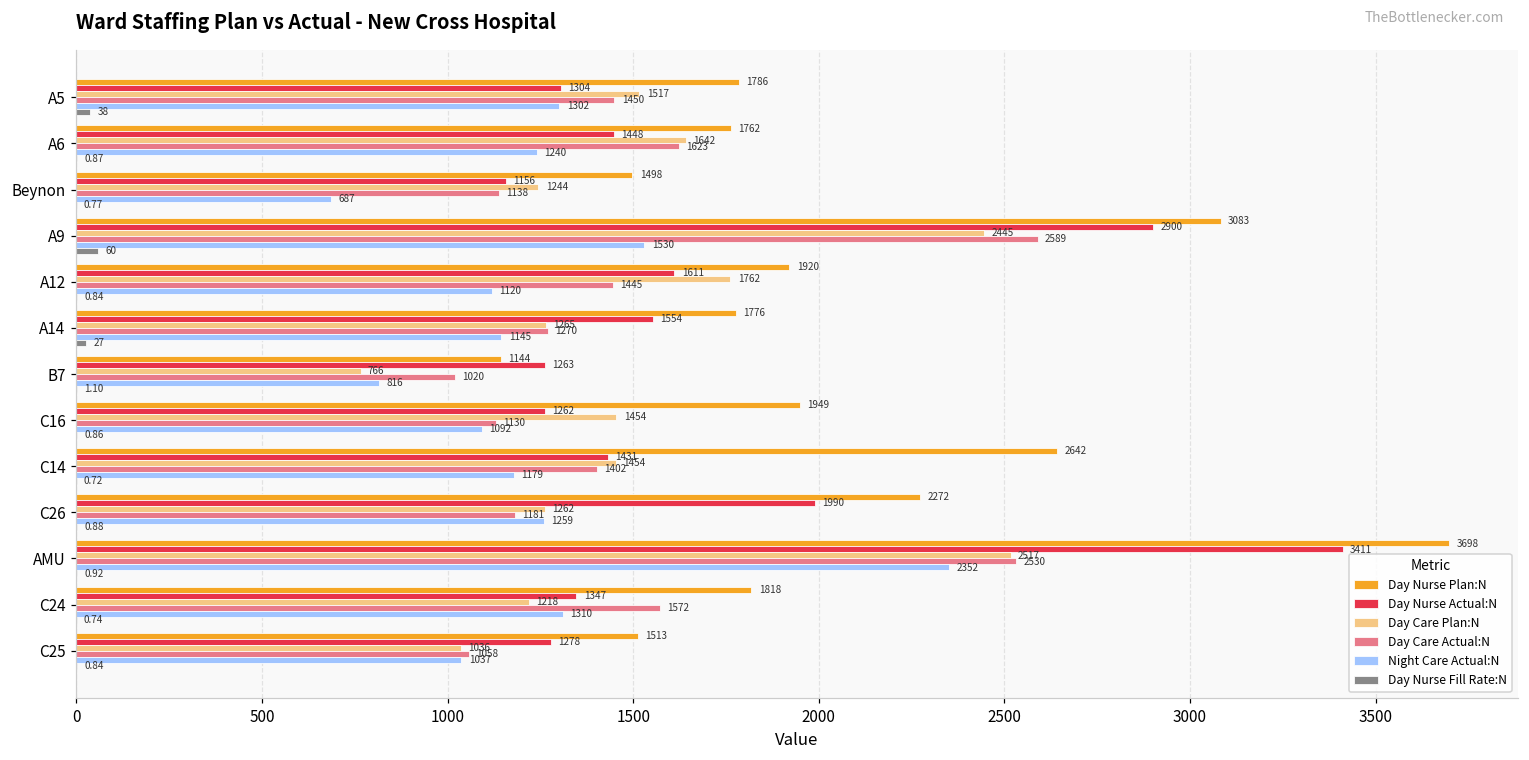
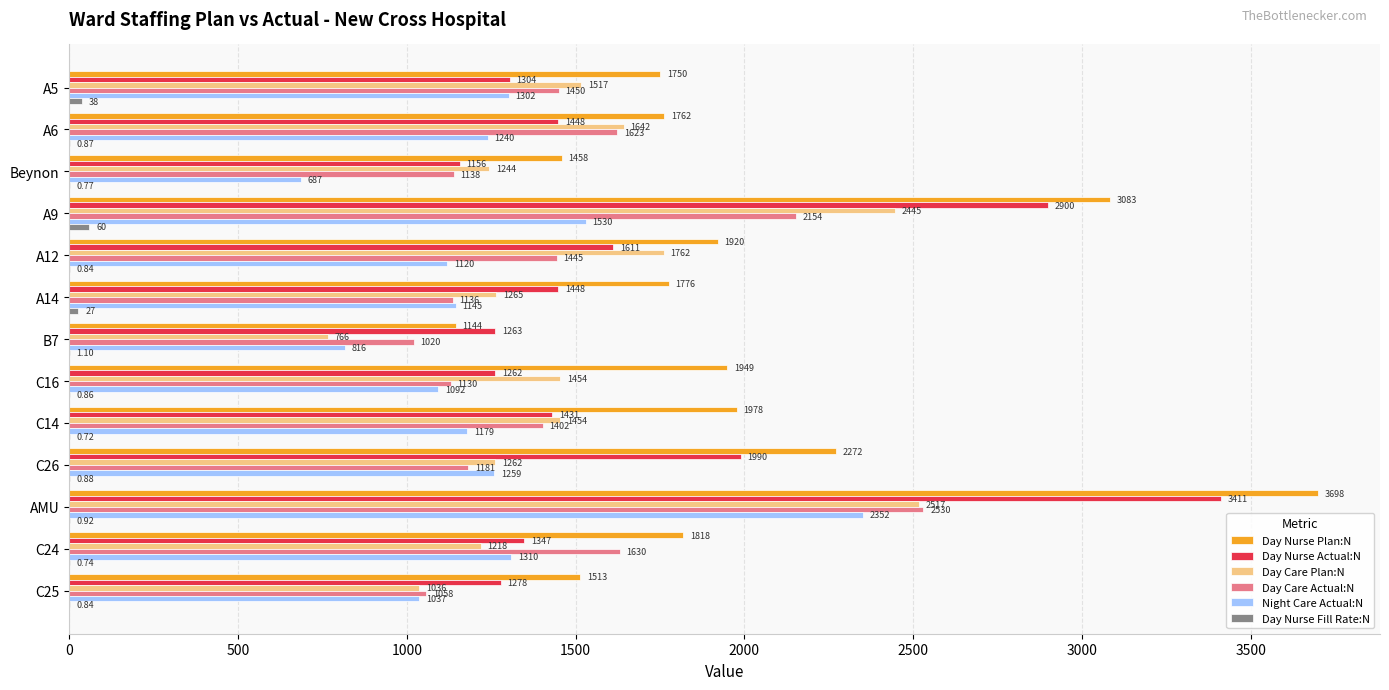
Day Nurse Plan:N, A5: 1786 -> 1750
Day Nurse Plan:N, Beynon: 1498 -> 1458
Day Care Actual:N, A9: 2589 -> 2154
Day Nurse Actual:N, A14: 1554 -> 1448
Day Care Actual:N, A14: 1270 -> 1136
Day Nurse Plan:N, C14: 2642 -> 1978
Day Care Actual:N, C24: 1572 -> 1630
